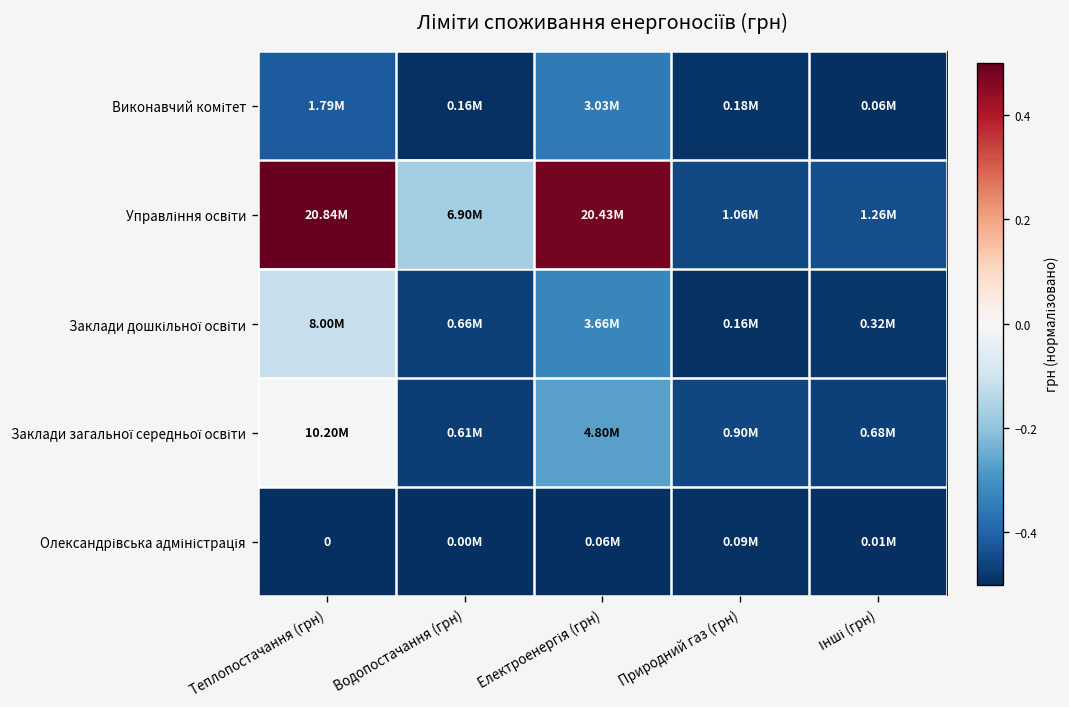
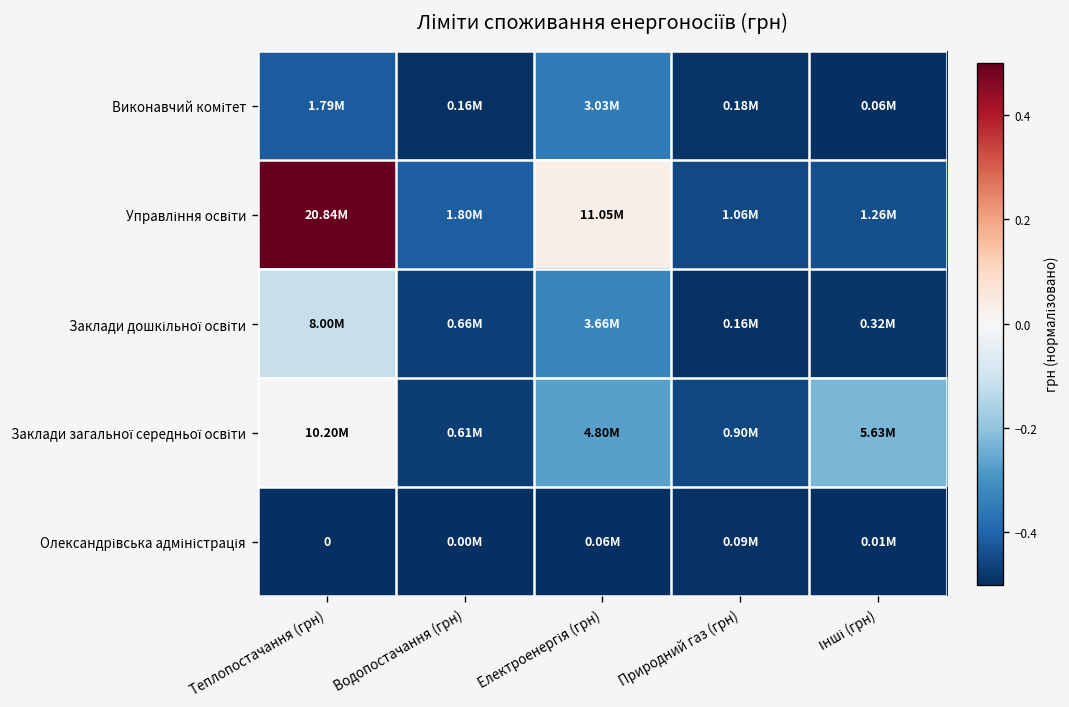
Управління освіти, Водопостачання (грн): 6.90M -> 1.80M
Управління освіти, Електроенергія (грн): 20.43M -> 11.05M
Заклади загальної середньої освіти, Інші (грн): 0.68M -> 5.63M
